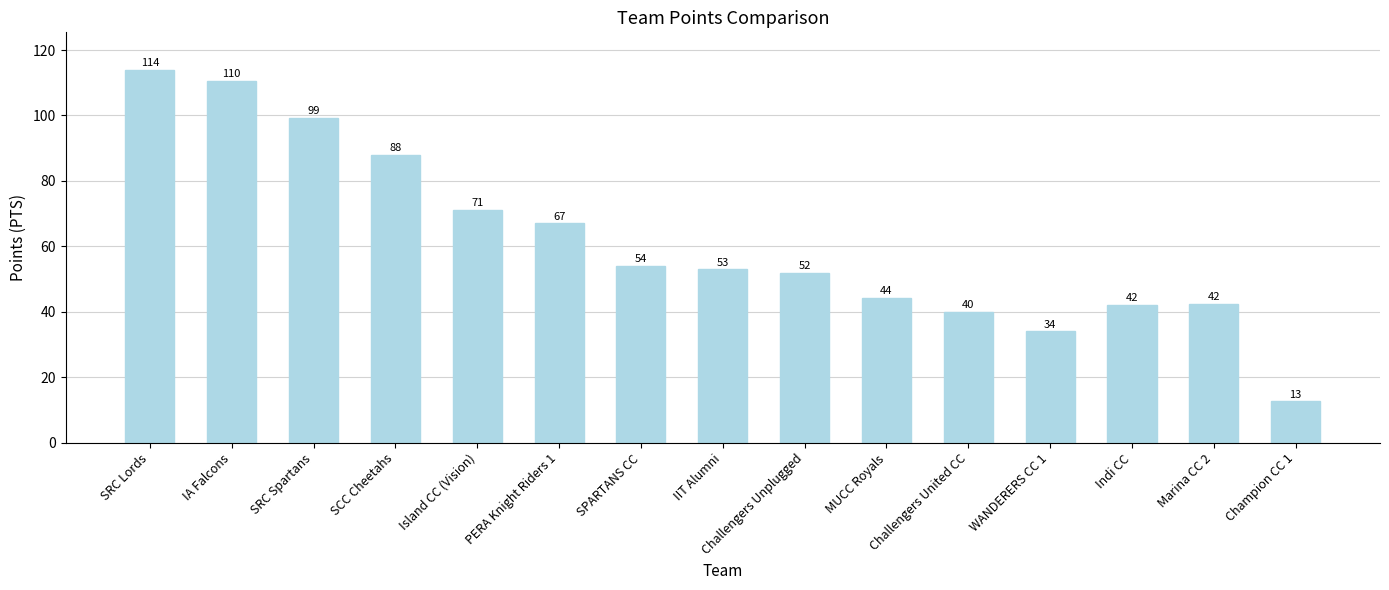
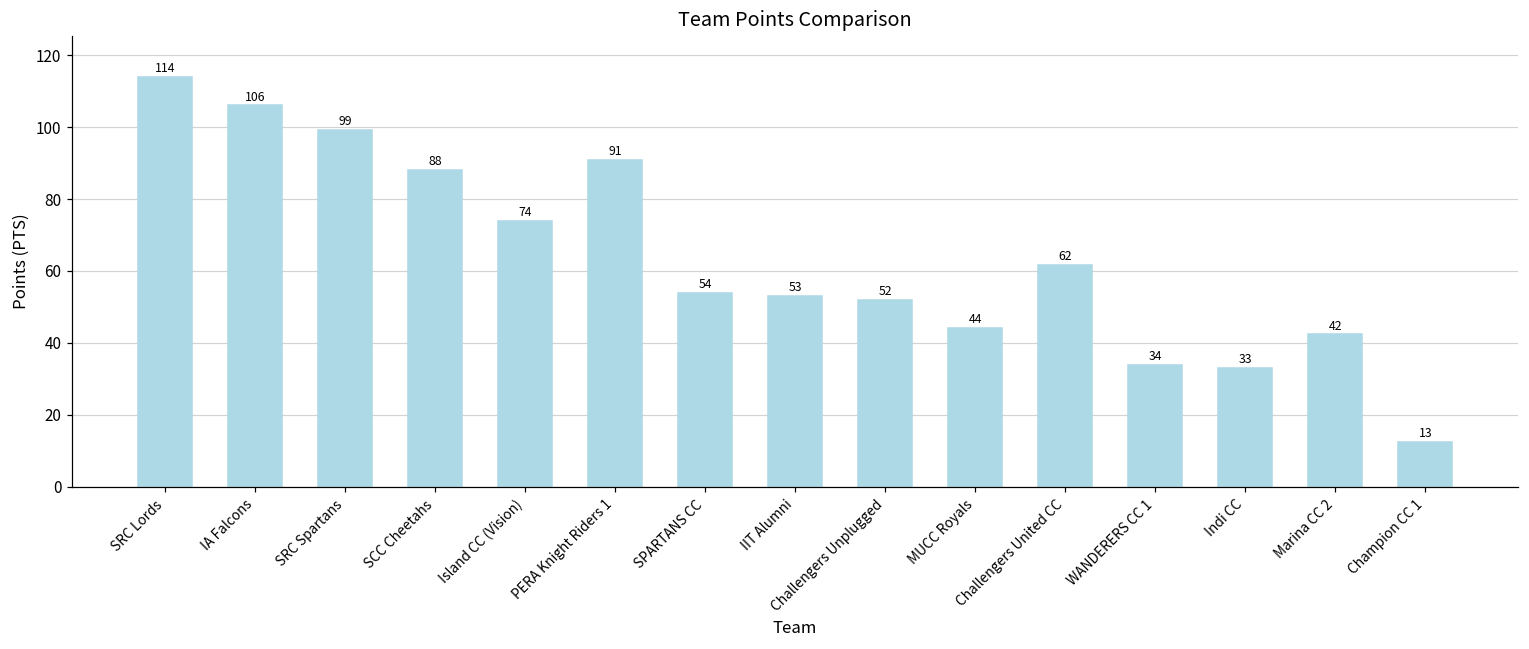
IA Falcons: 110 -> 106
Island CC (Vision): 71 -> 74
PERA Knight Riders 1: 67 -> 91
Challengers United CC: 40 -> 62
Indi CC: 42 -> 33
